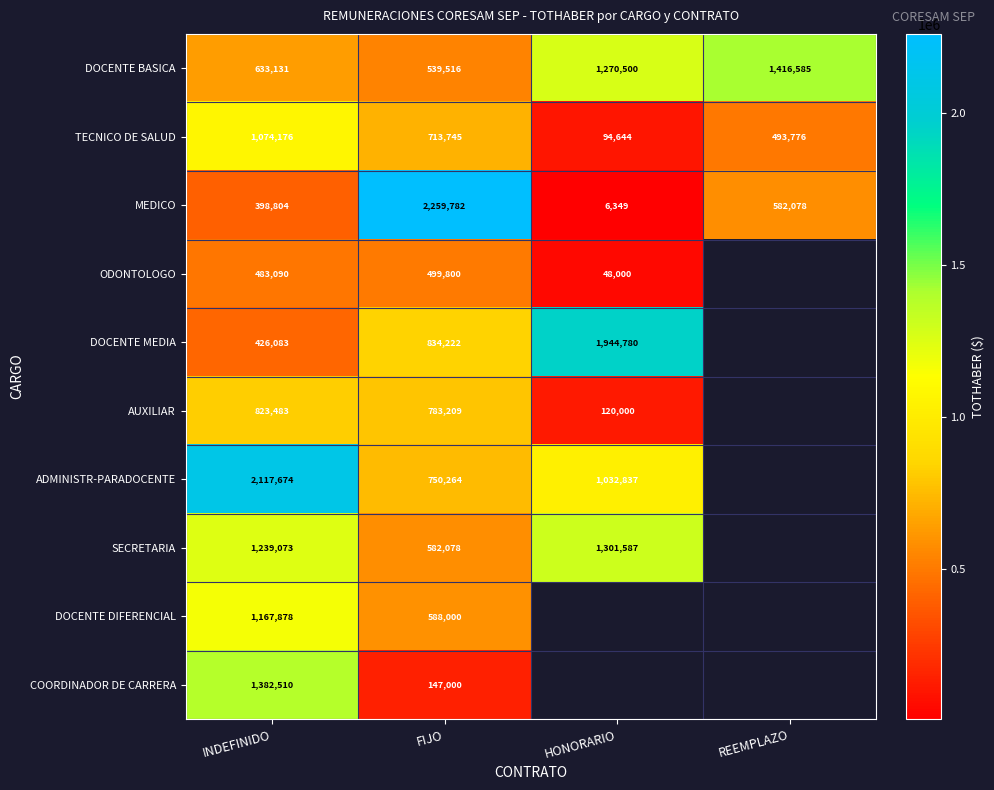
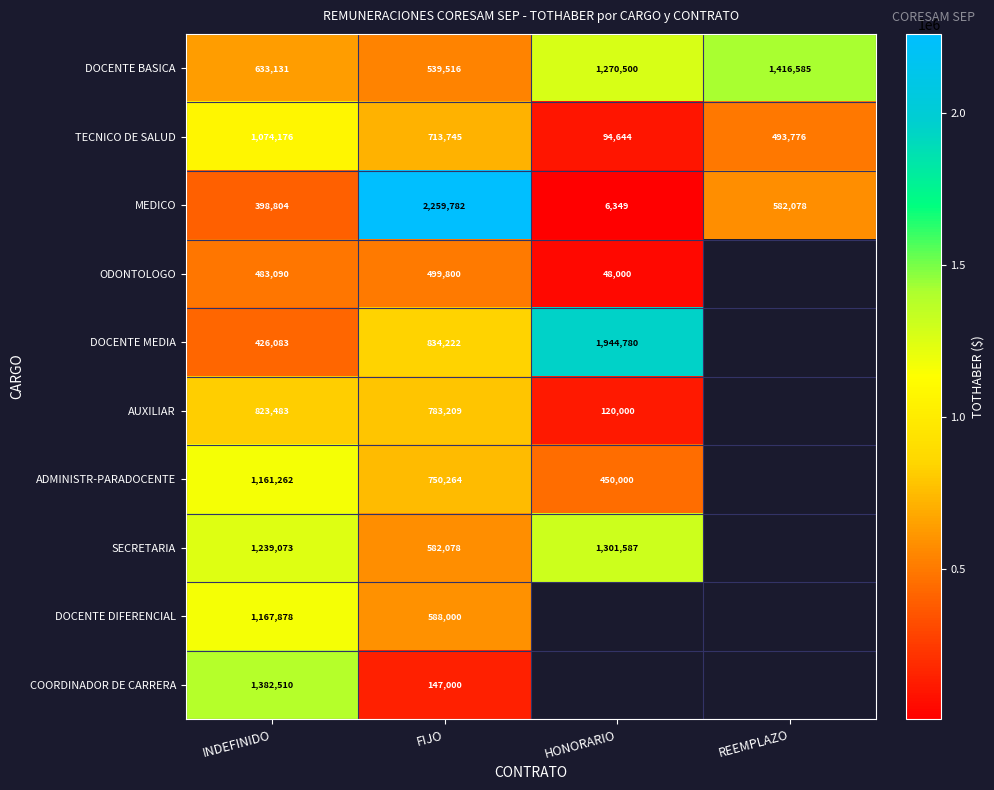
ADMINISTR-PARADOCENTE, INDEFINIDO: 2,117,674 -> 1,161,262
ADMINISTR-PARADOCENTE, HONORARIO: 1,032,837 -> 450,000
